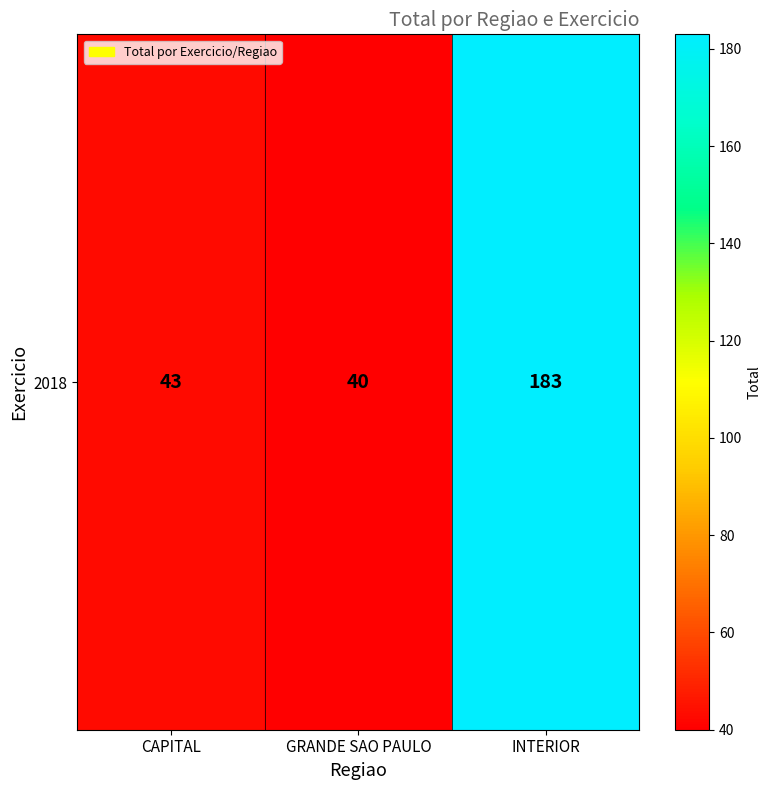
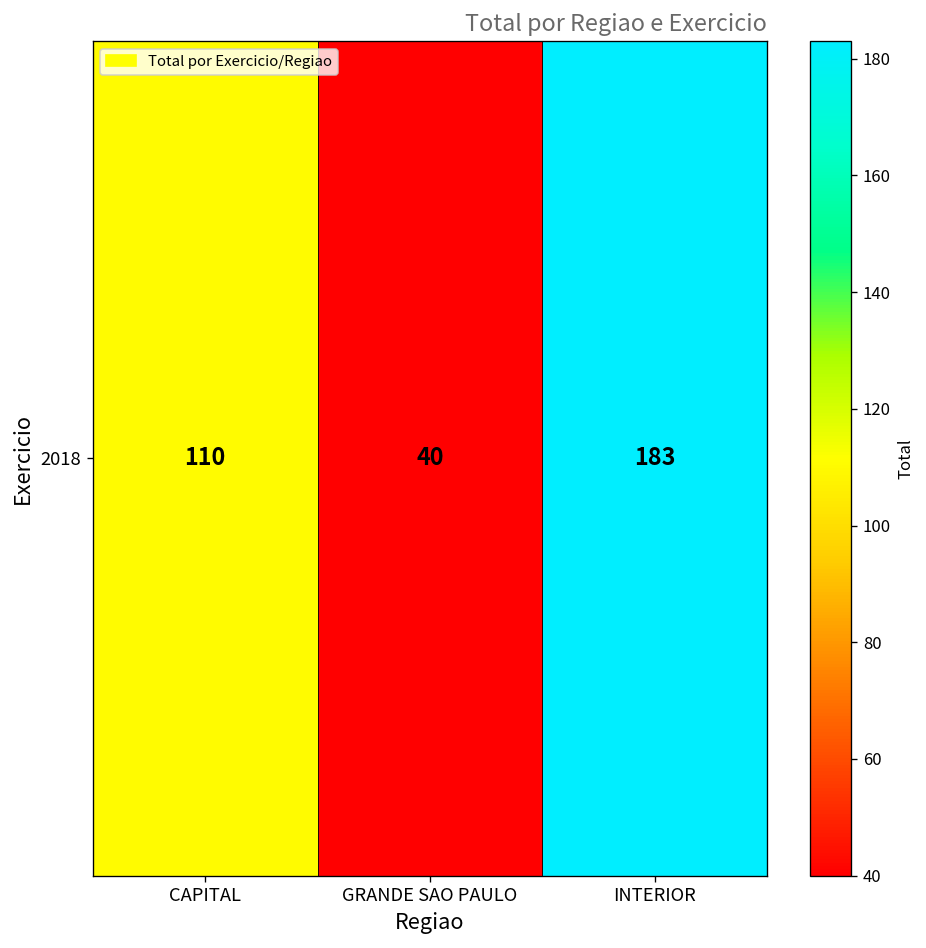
2018, CAPITAL: 43 -> 110
